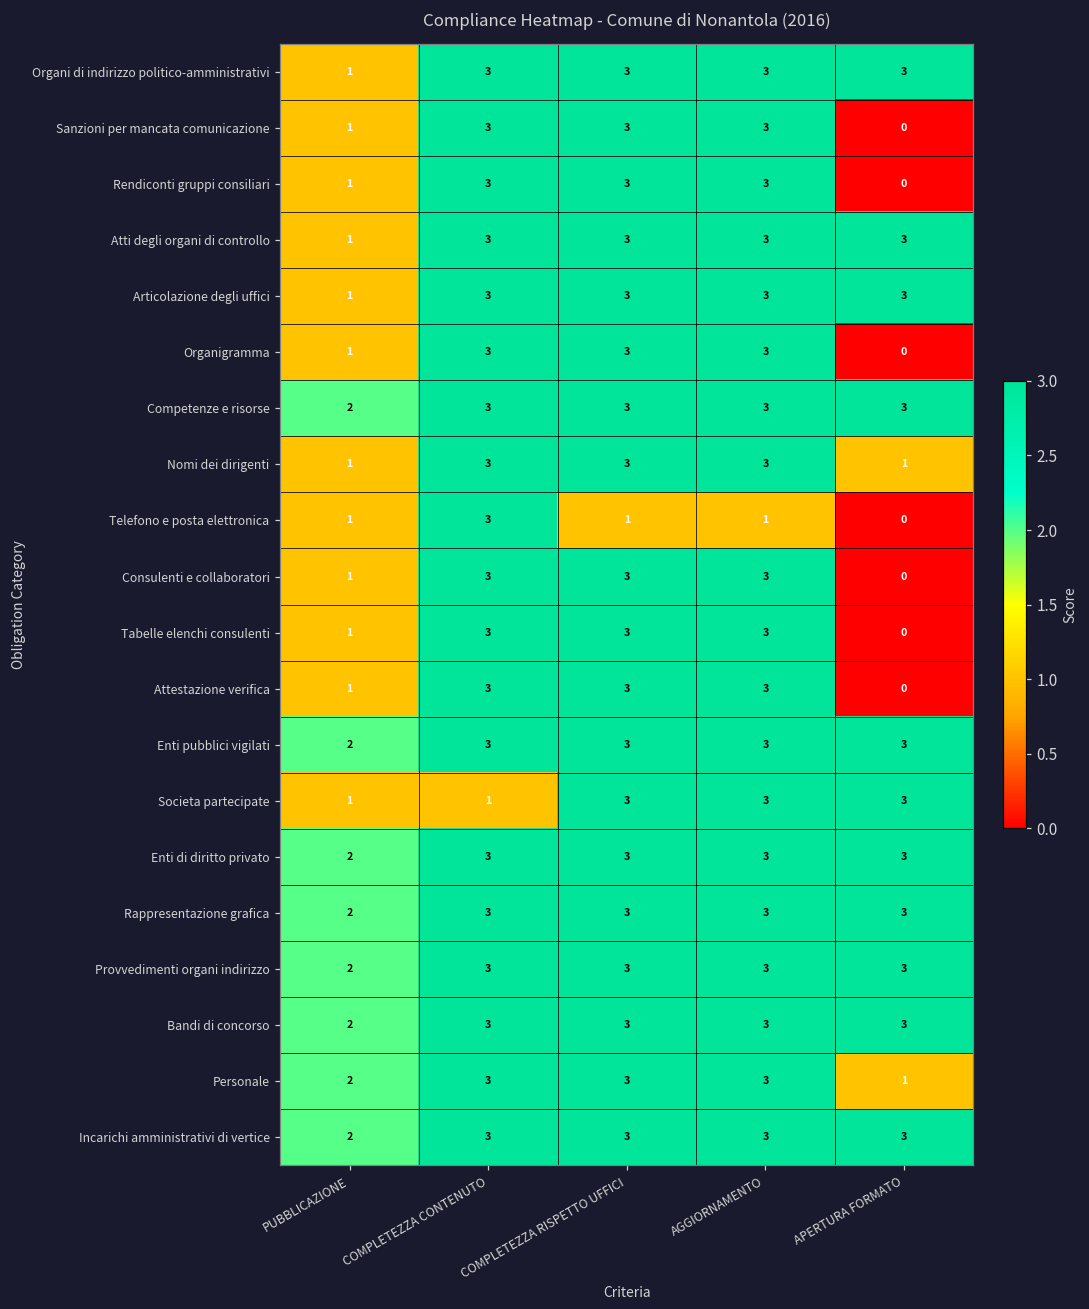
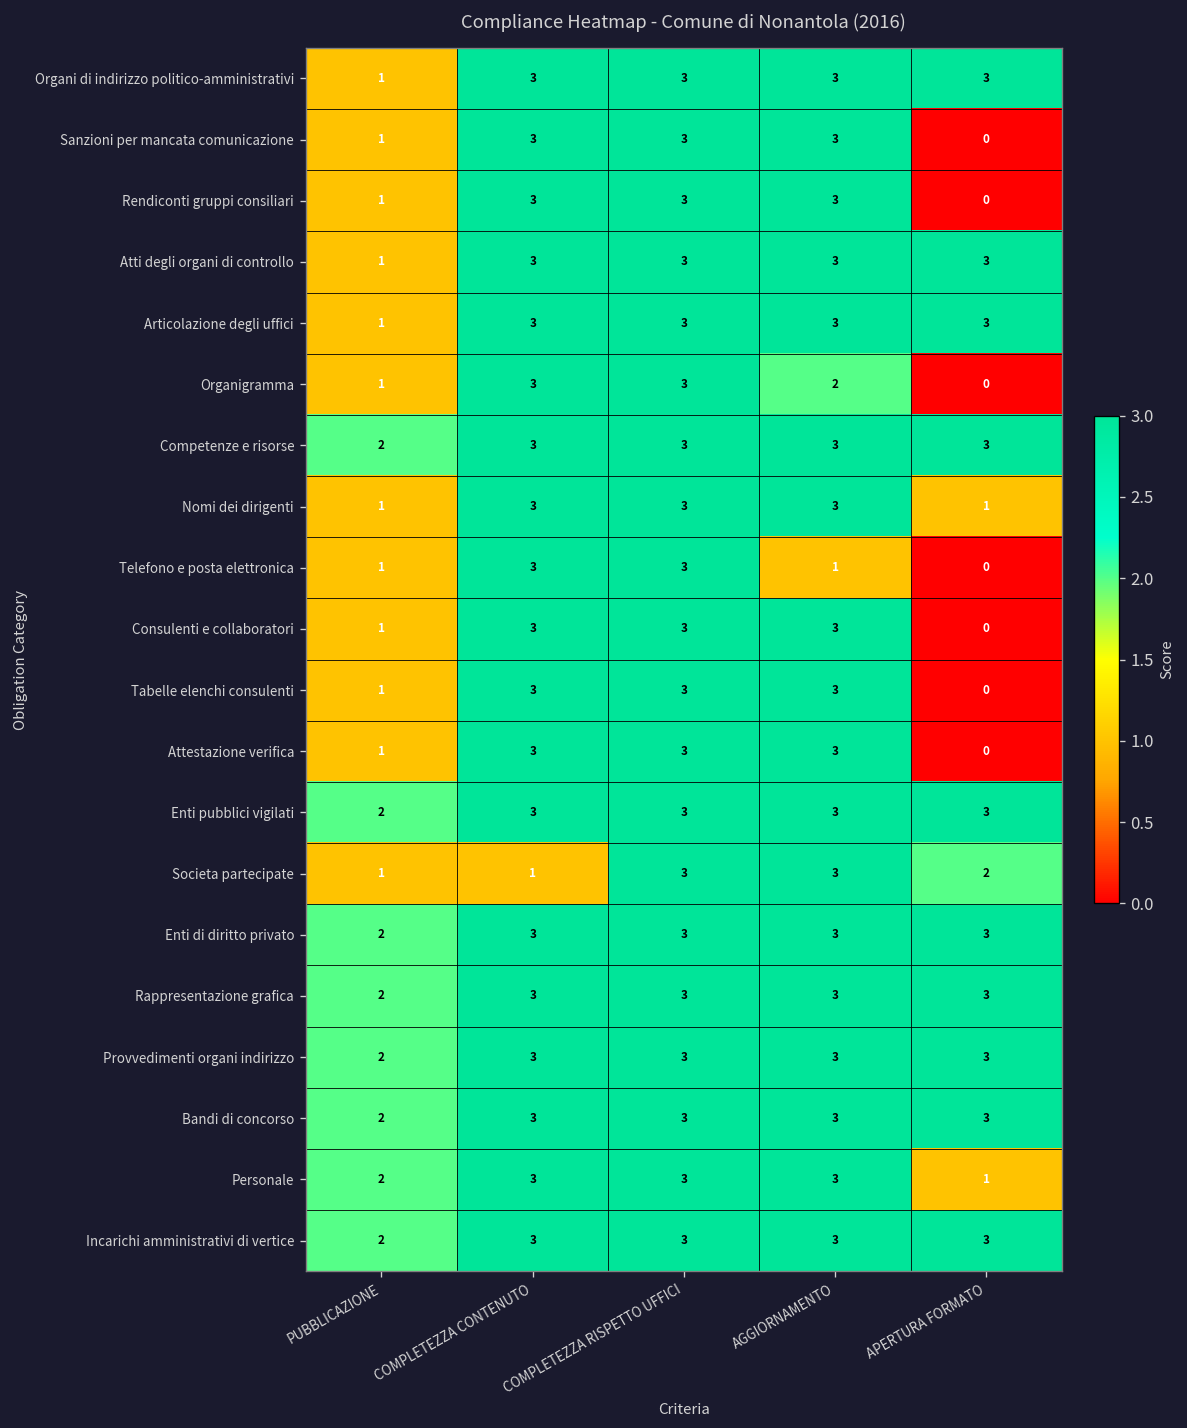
Organigramma, AGGIORNAMENTO: 3 -> 2
Telefono e posta elettronica, COMPLETEZZA RISPETTO UFFICI: 1 -> 3
Societa partecipate, APERTURA FORMATO: 3 -> 2
